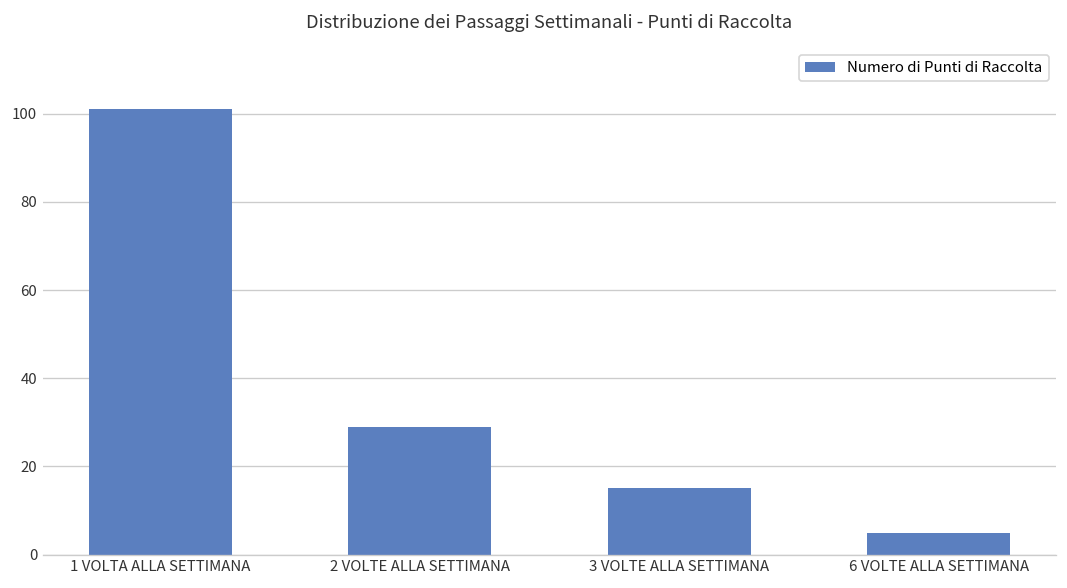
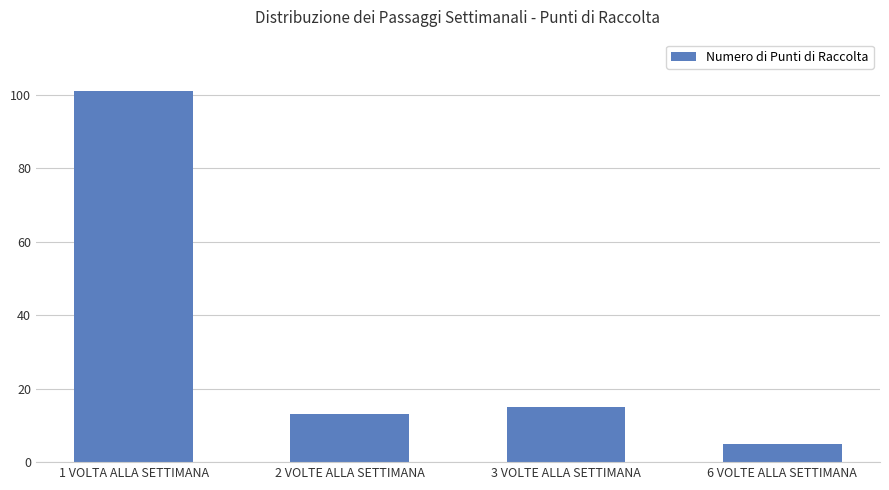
2 VOLTE ALLA SETTIMANA: 29 -> 13
